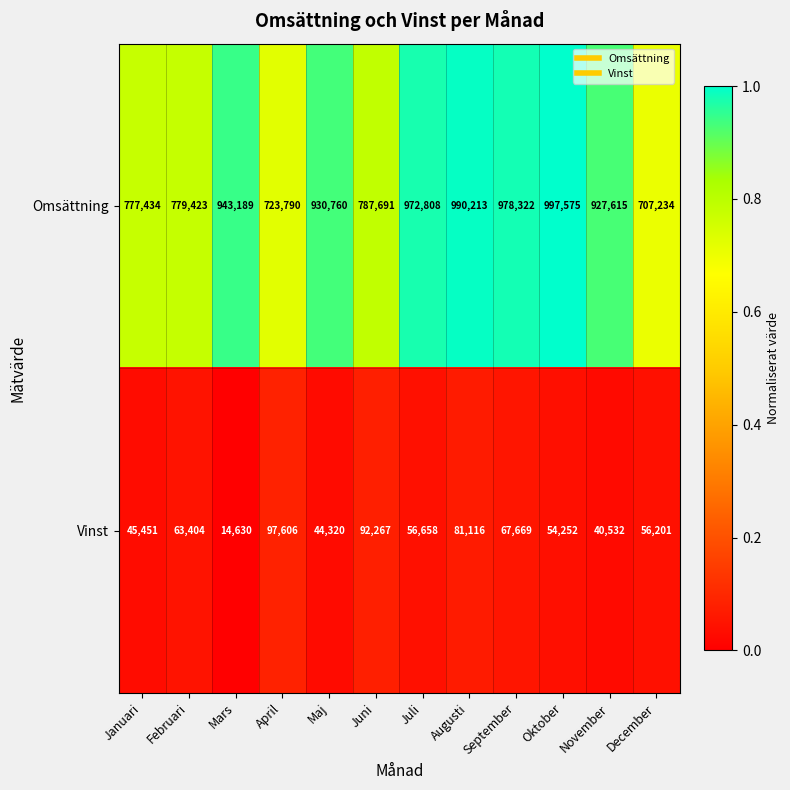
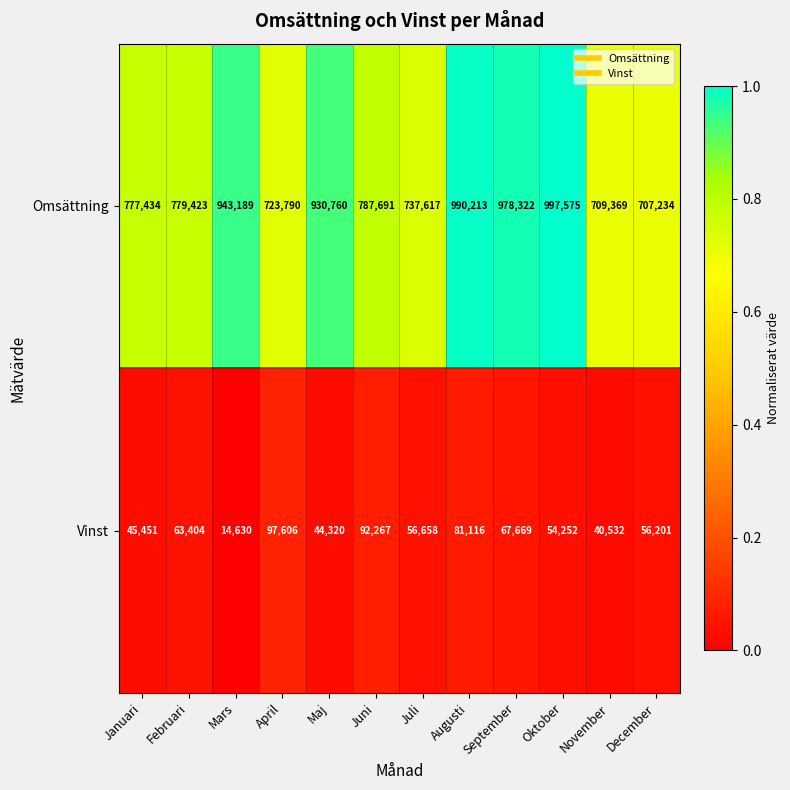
Omsättning, Juli: 972,808 -> 737,617
Omsättning, November: 927,615 -> 709,369
